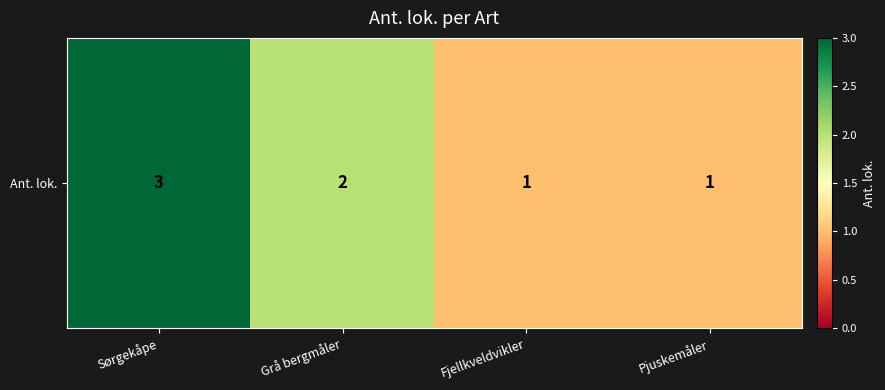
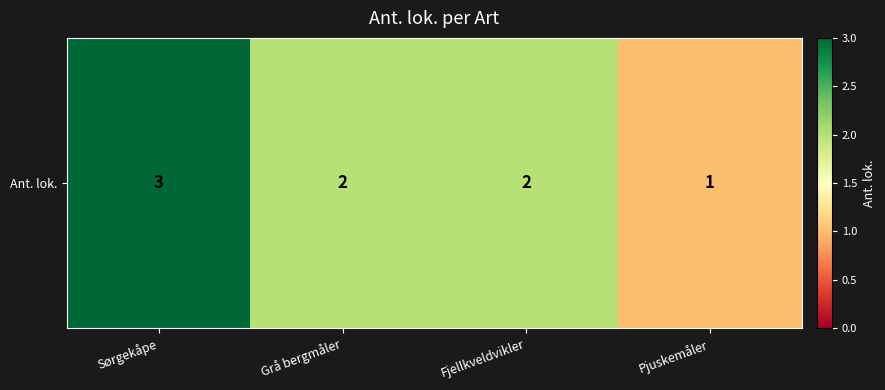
Ant. lok., Fjellkveldvikler: 1 -> 2
